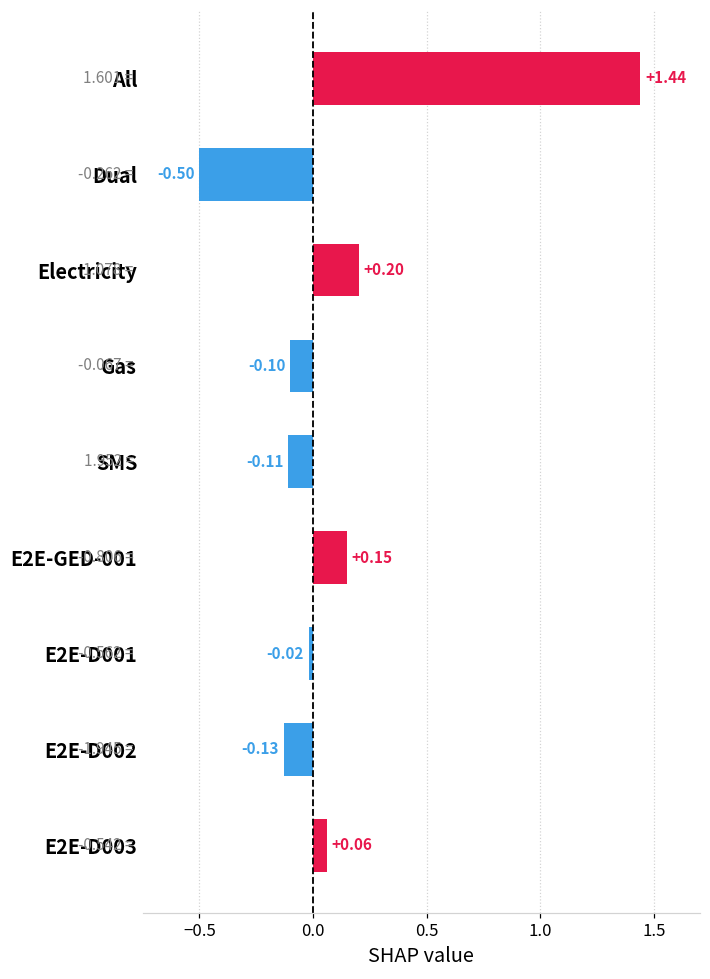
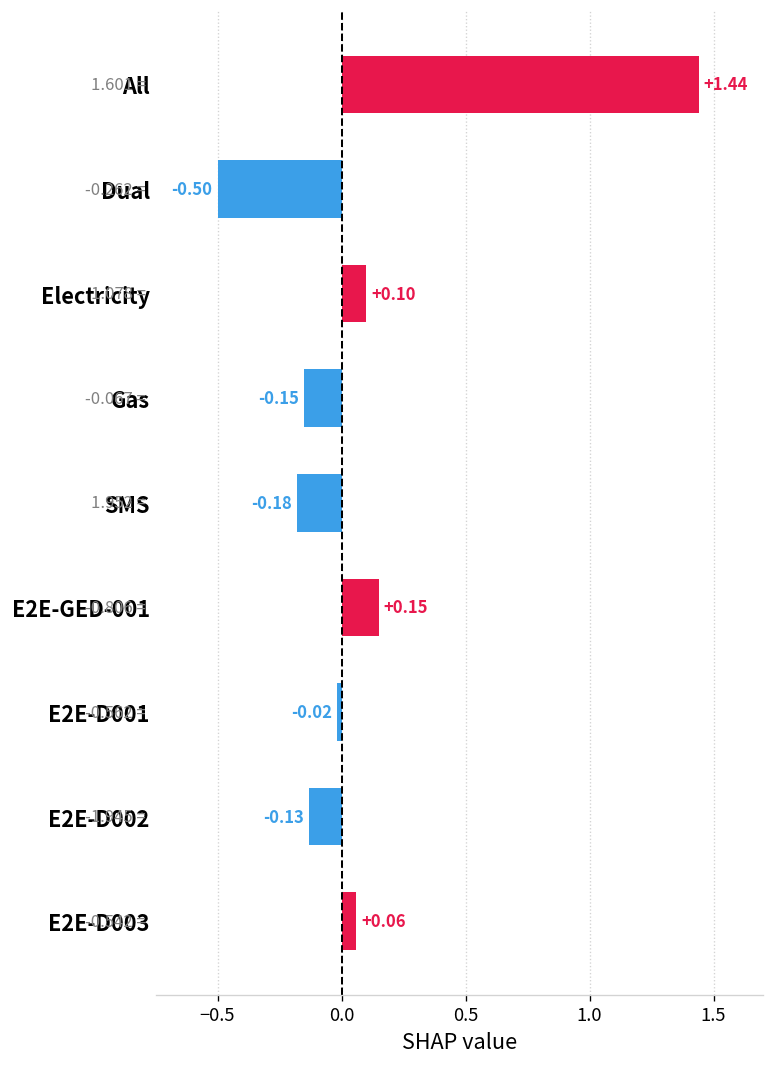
Electricity: +0.20 -> +0.10
Gas: -0.10 -> -0.15
SMS: -0.11 -> -0.18
